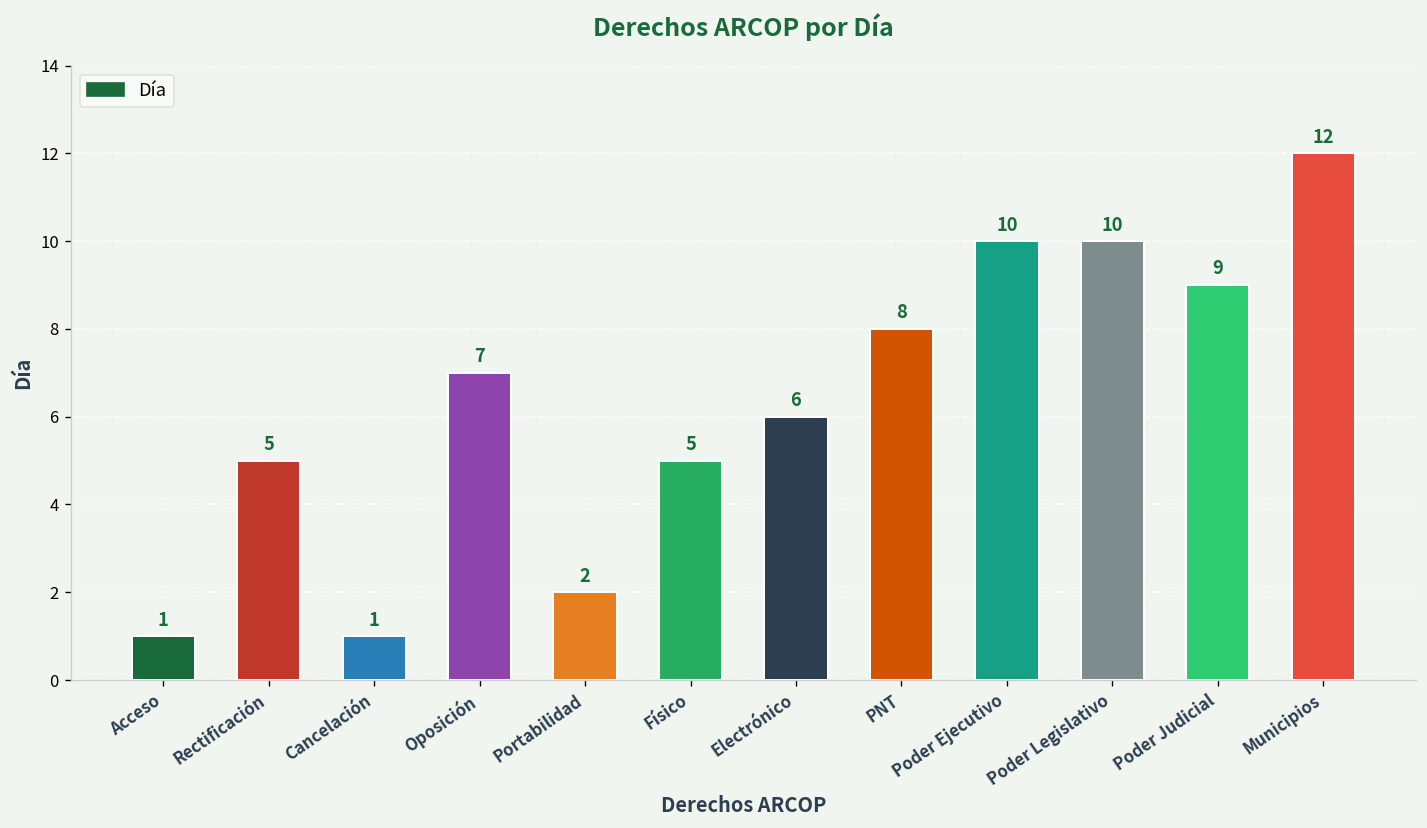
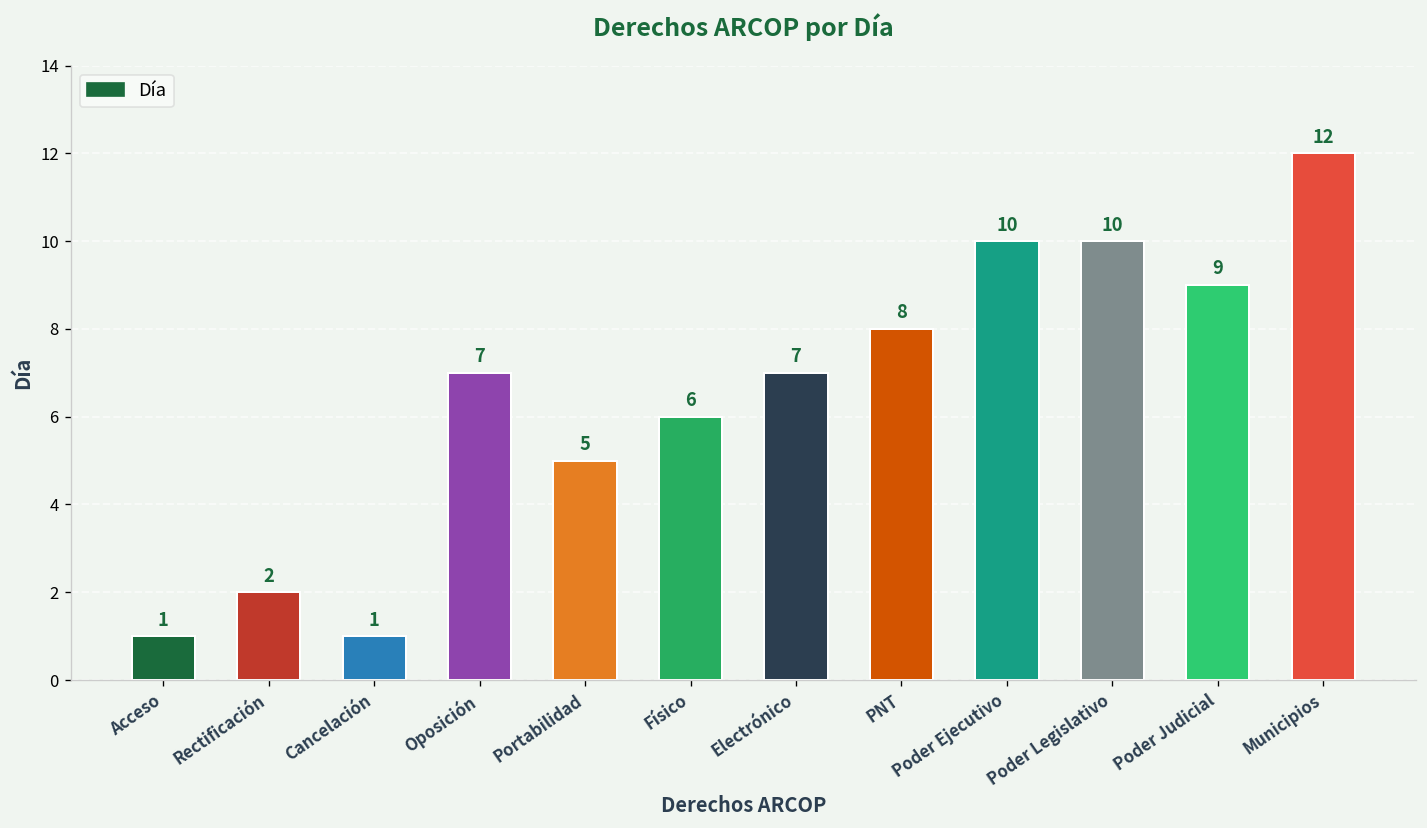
Rectificación: 5 -> 2
Portabilidad: 2 -> 5
Físico: 5 -> 6
Electrónico: 6 -> 7
